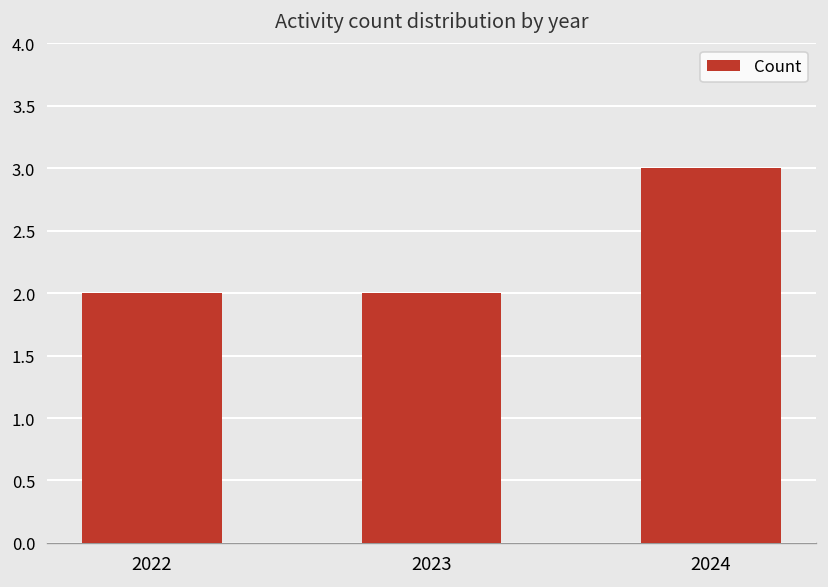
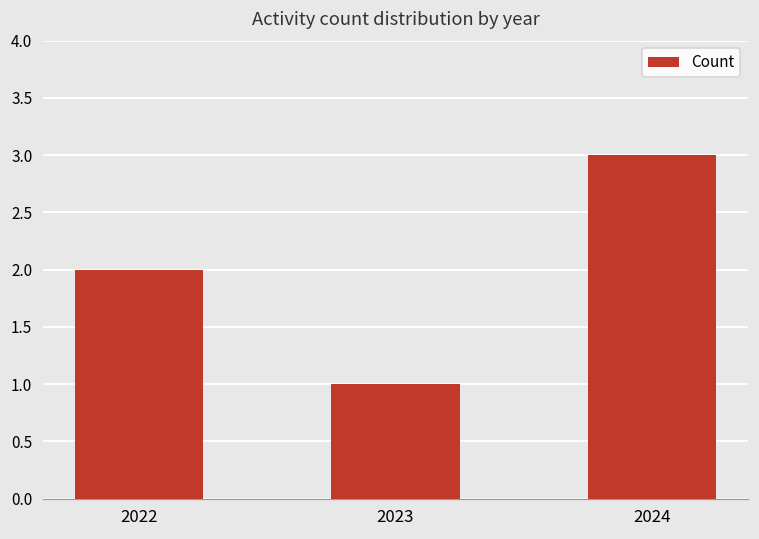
2023: 2 -> 1
